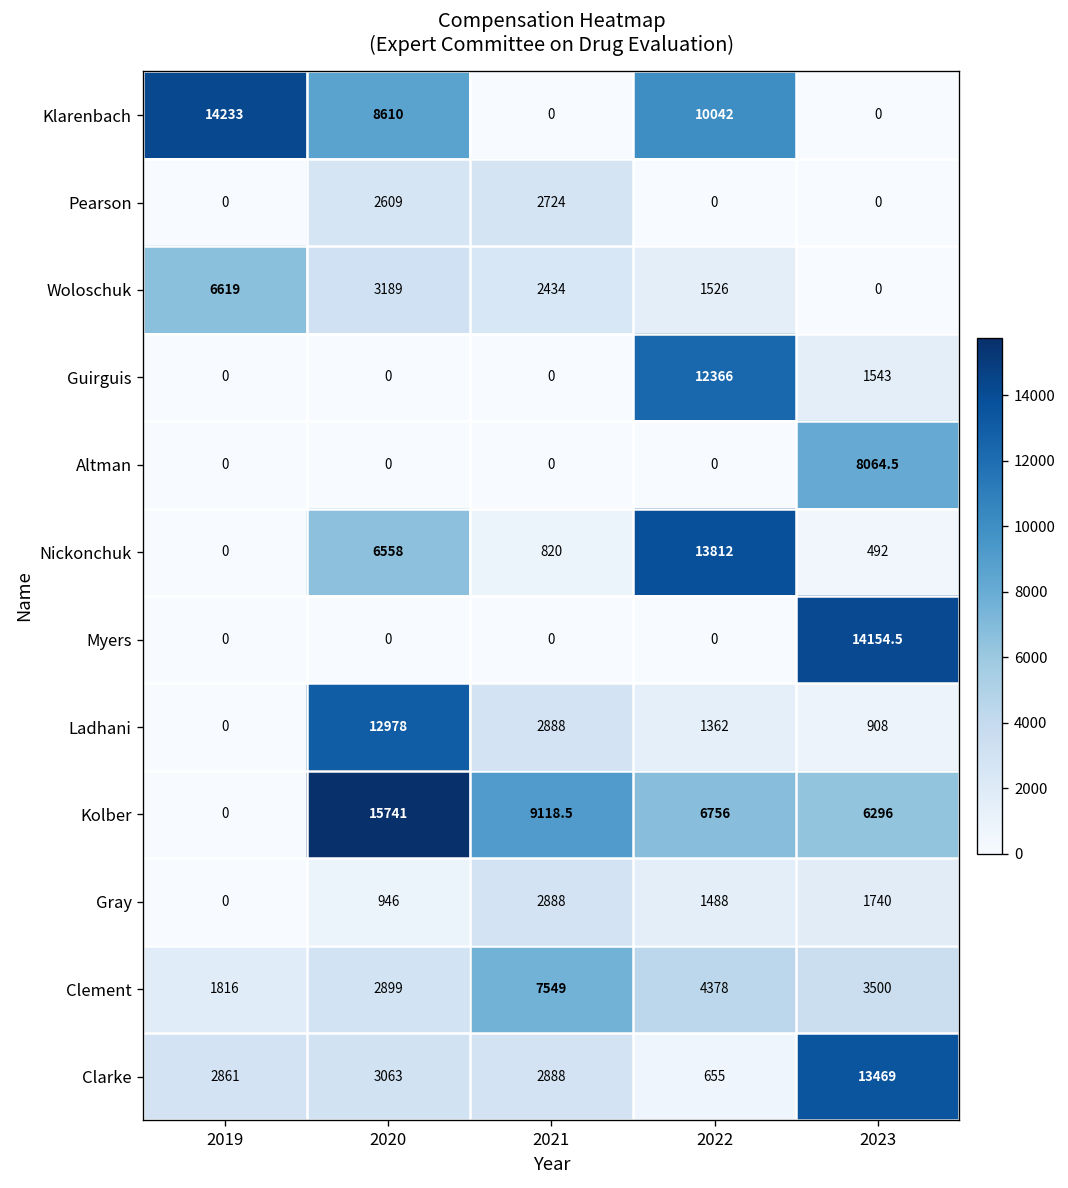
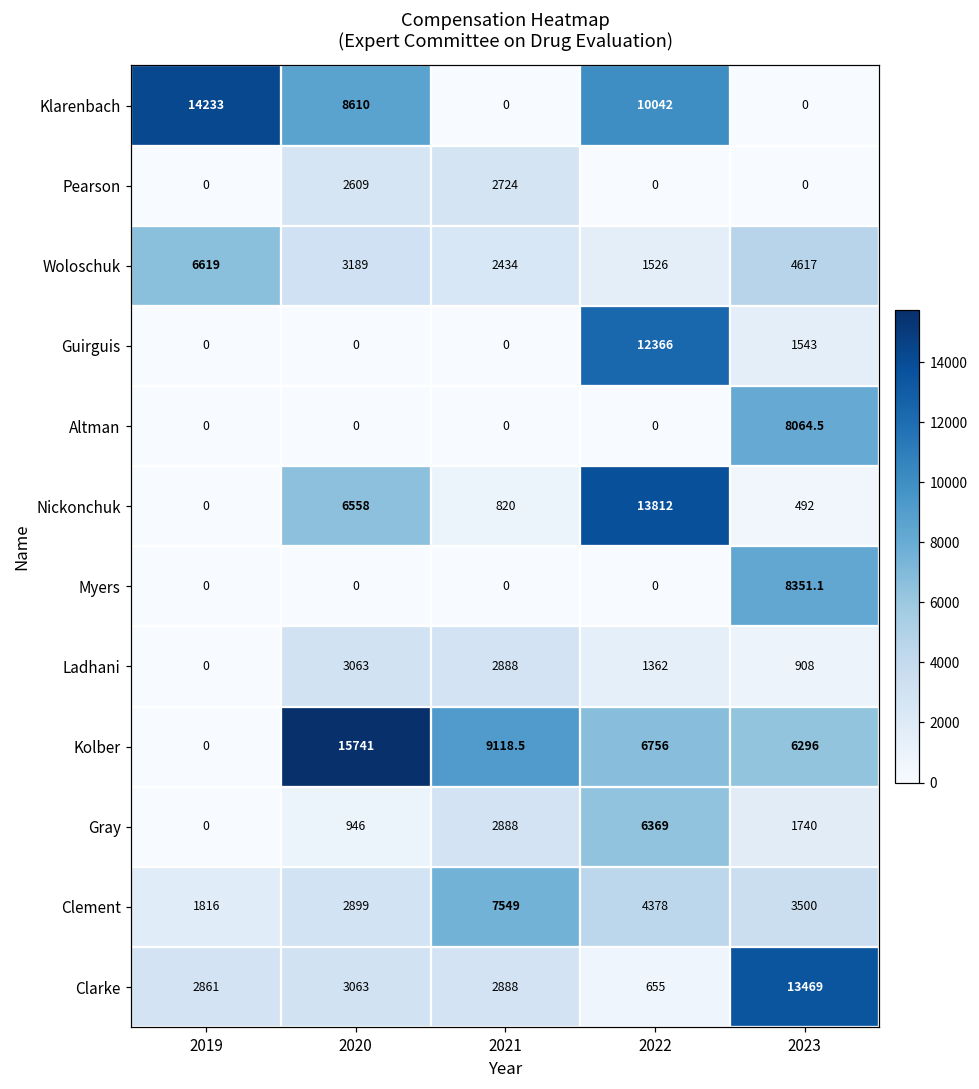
Woloschuk, 2023: 0 -> 4617
Myers, 2023: 14154.5 -> 8351.1
Ladhani, 2020: 12978 -> 3063
Gray, 2022: 1488 -> 6369
